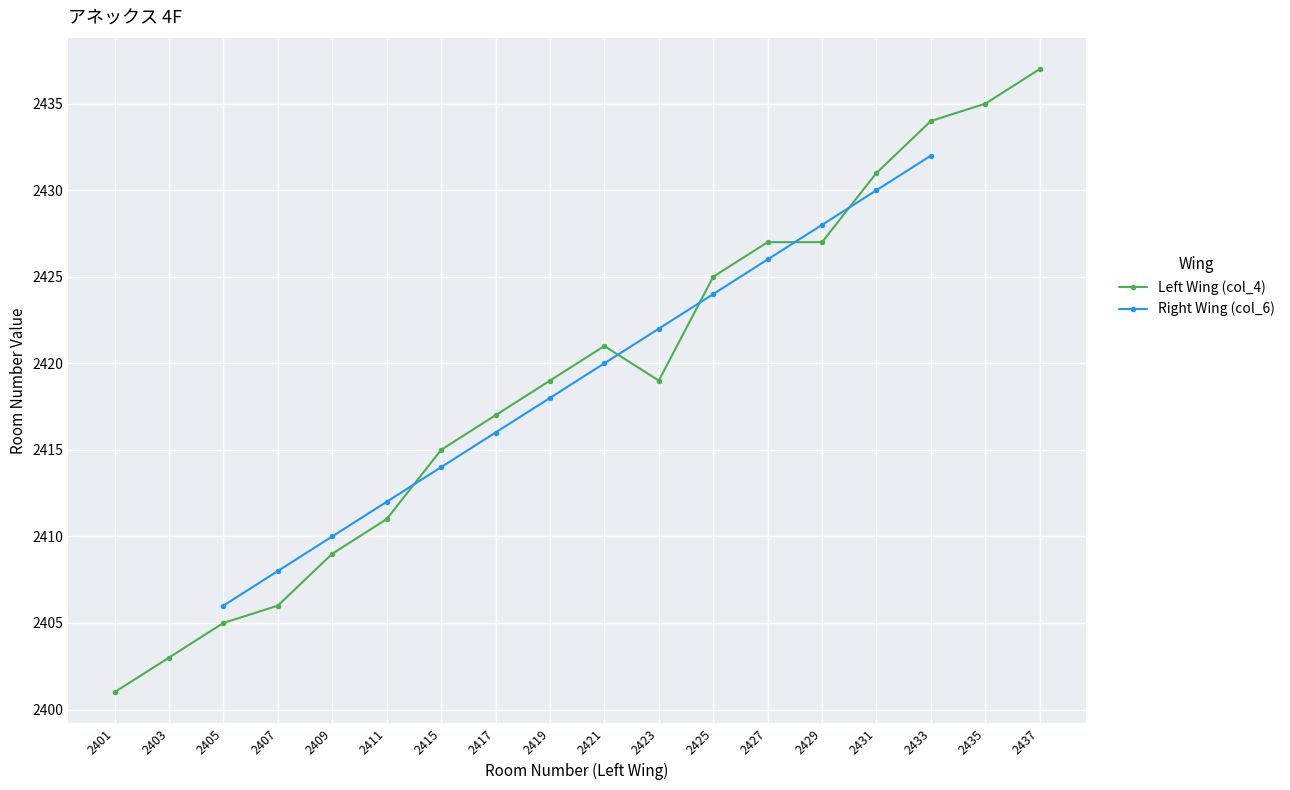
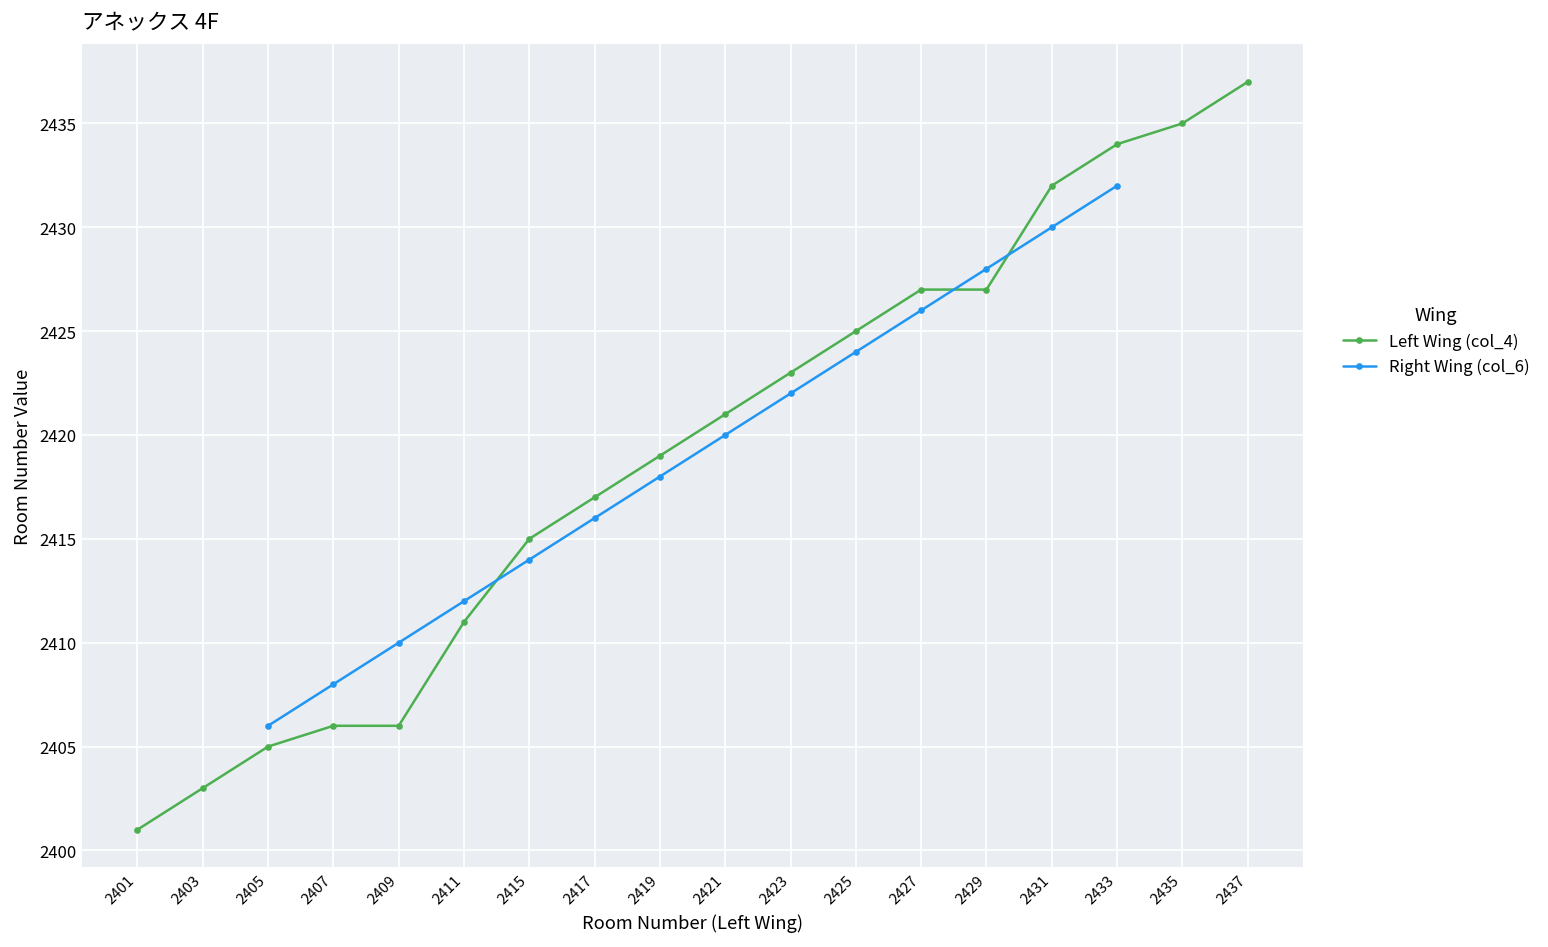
Left Wing (col_4), 2409: 2409 -> 2406
Left Wing (col_4), 2423: 2419 -> 2423
Left Wing (col_4), 2431: 2431 -> 2432
